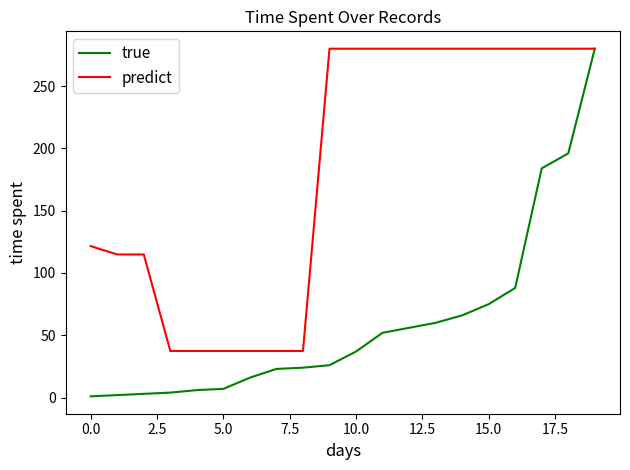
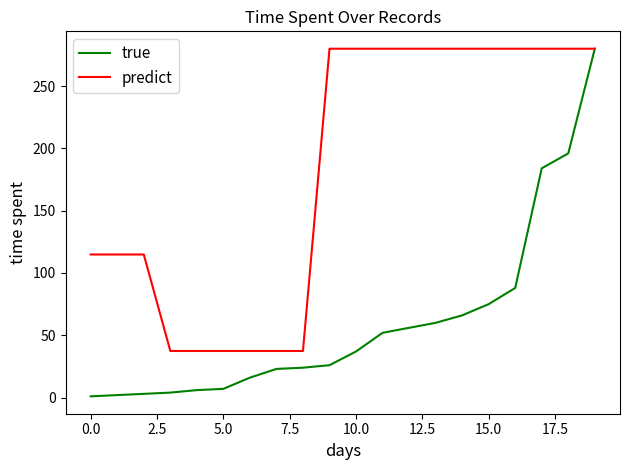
predict, 0.0: 122 -> 115
